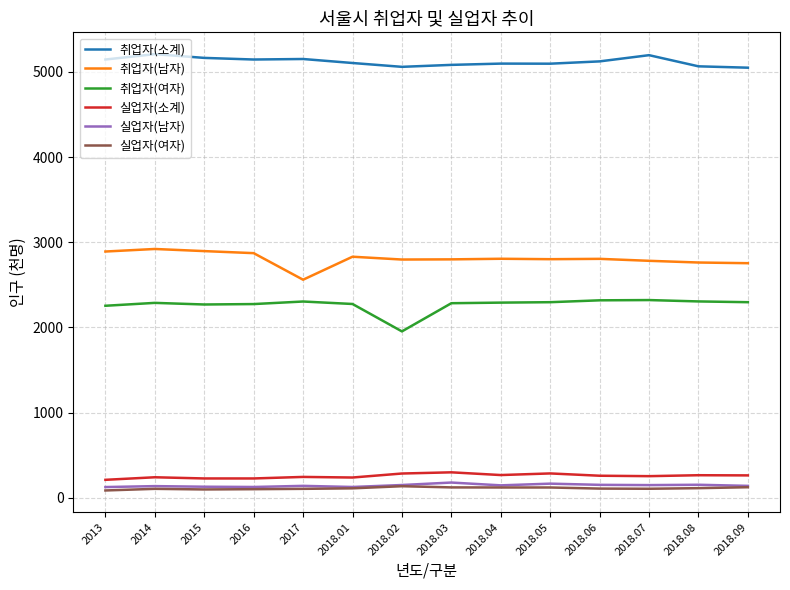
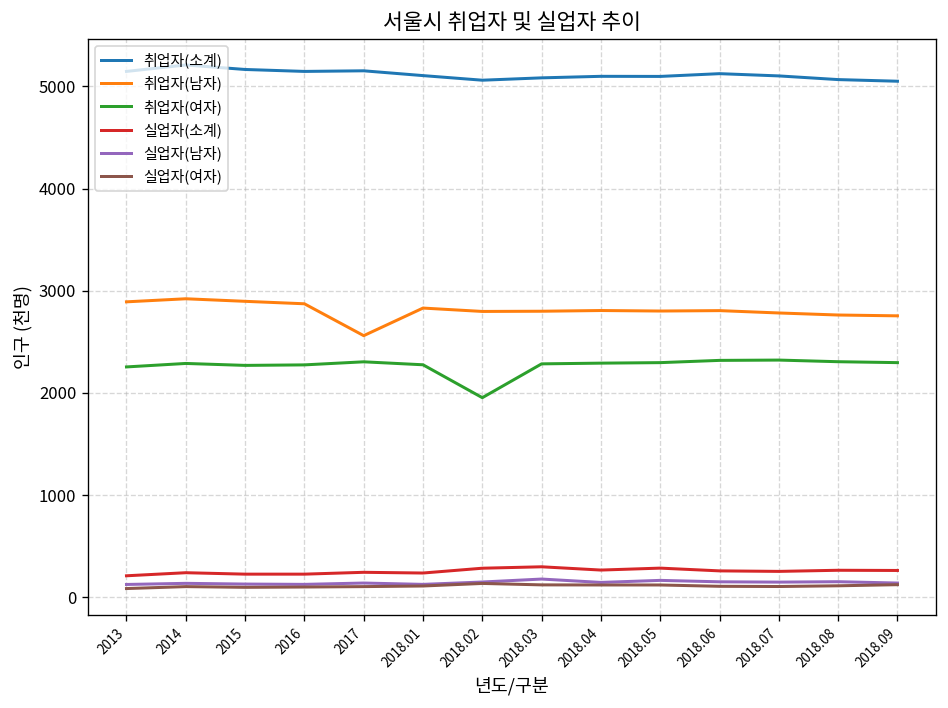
취업자(소계), 2018.07: 5200 -> 5100
